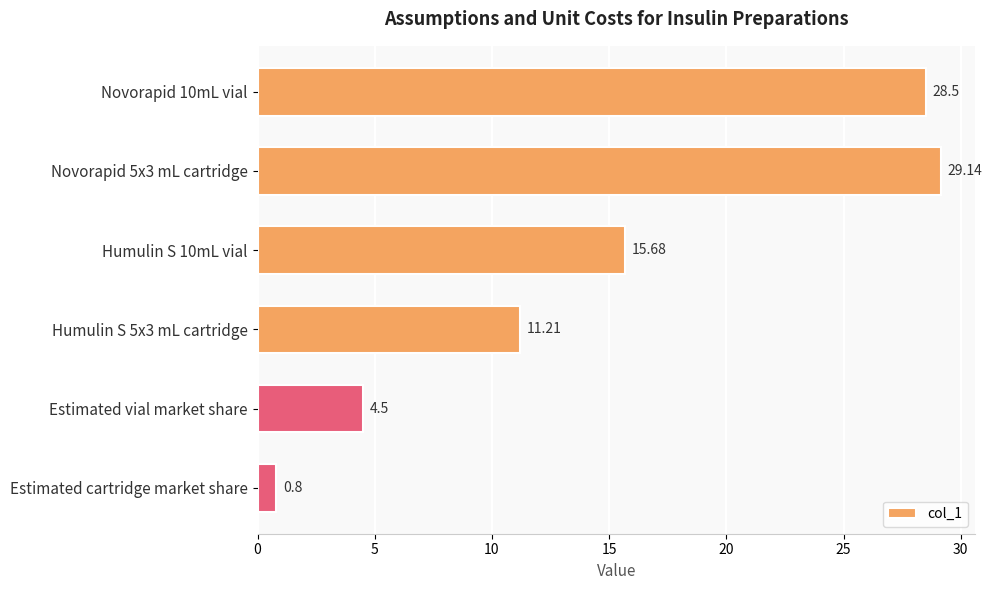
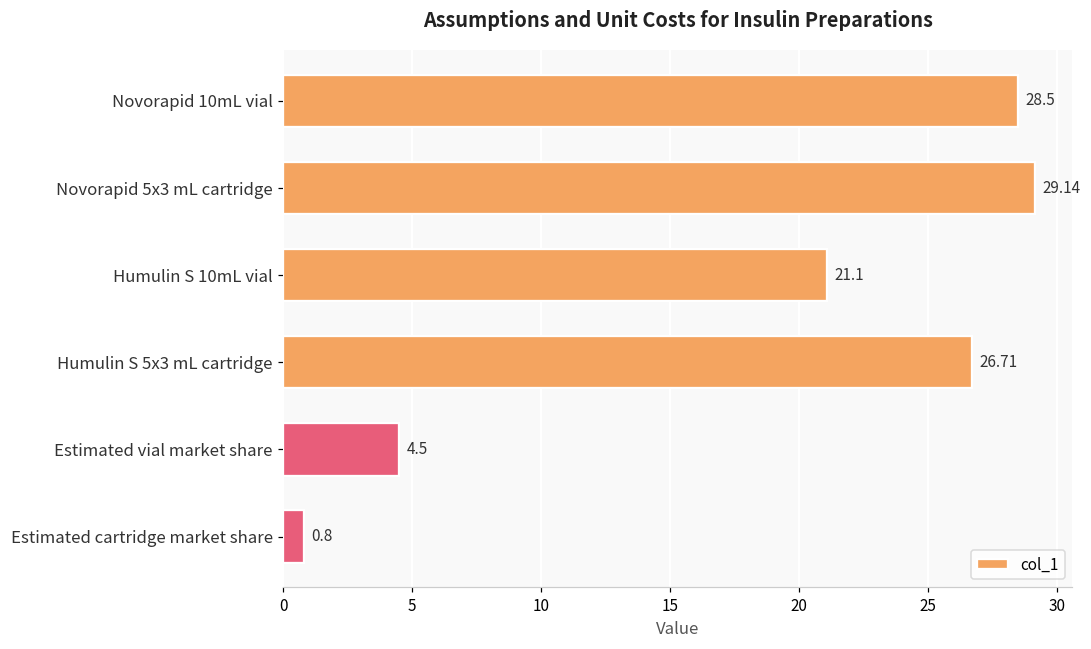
Humulin S 10mL vial: 15.68 -> 21.1
Humulin S 5x3 mL cartridge: 11.21 -> 26.71
